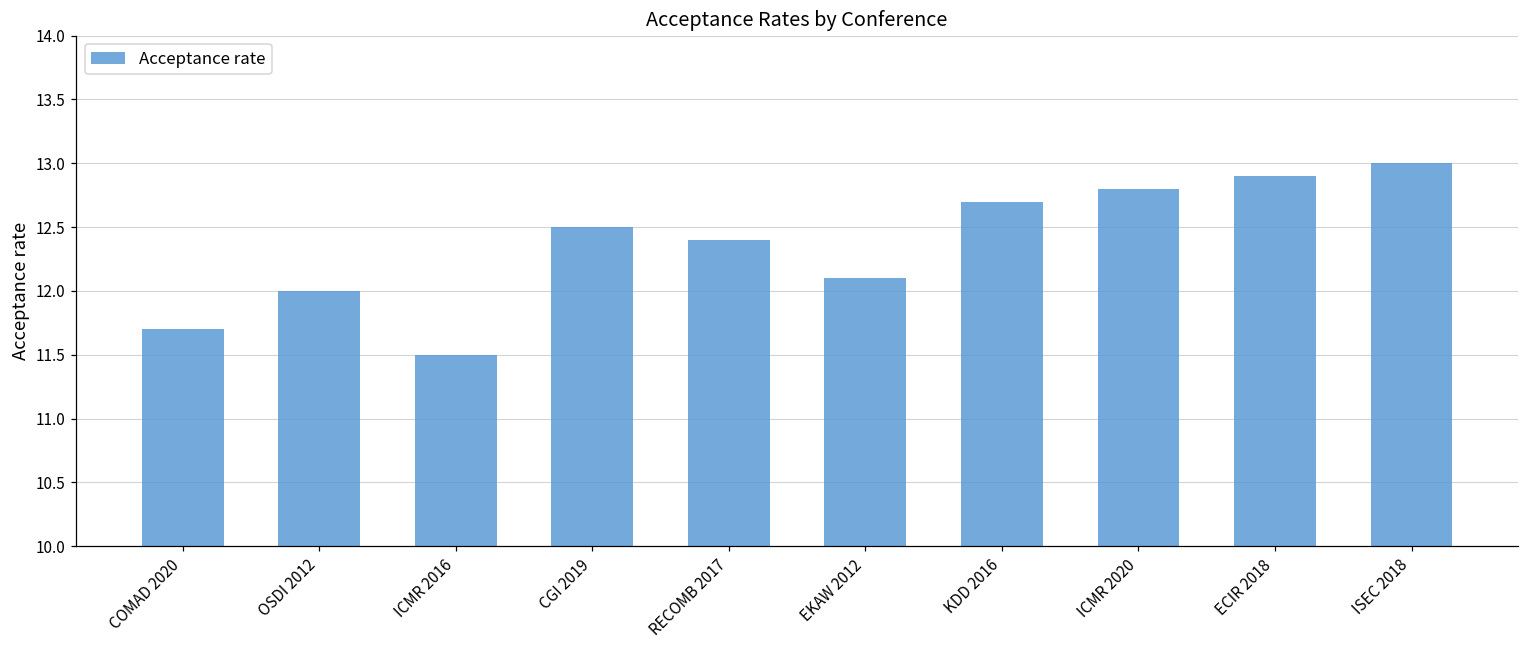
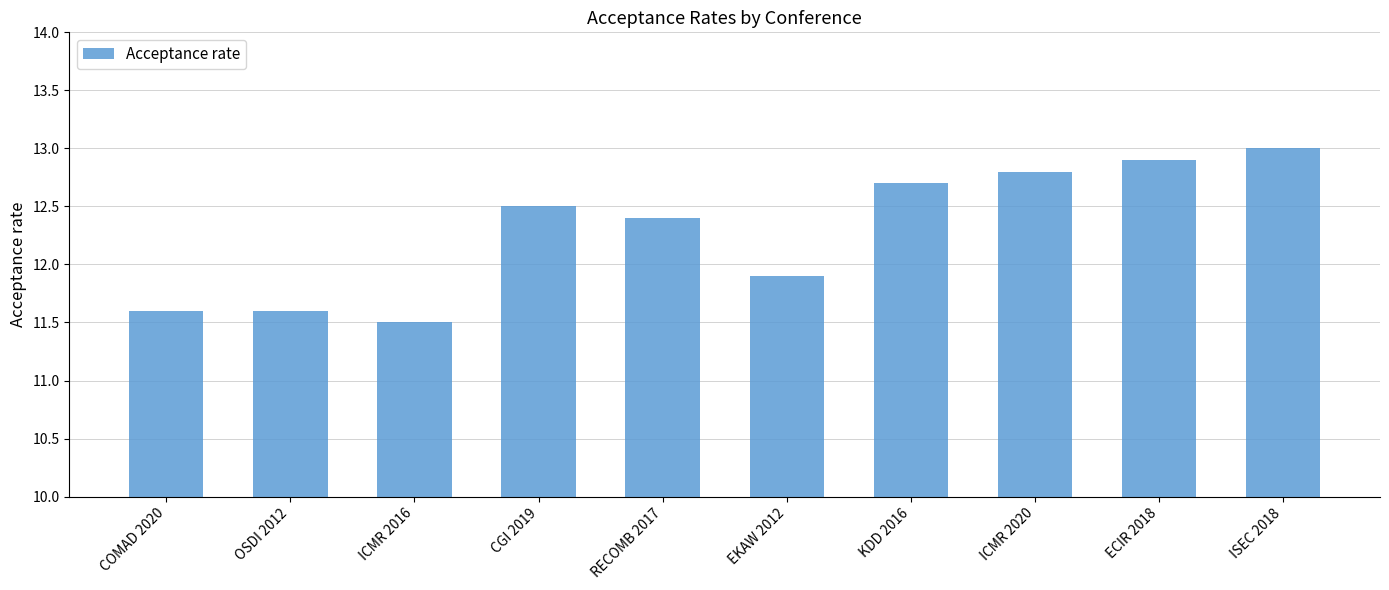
COMAD 2020: 11.7 -> 11.6
OSDI 2012: 12.0 -> 11.6
EKAW 2012: 12.1 -> 11.9
